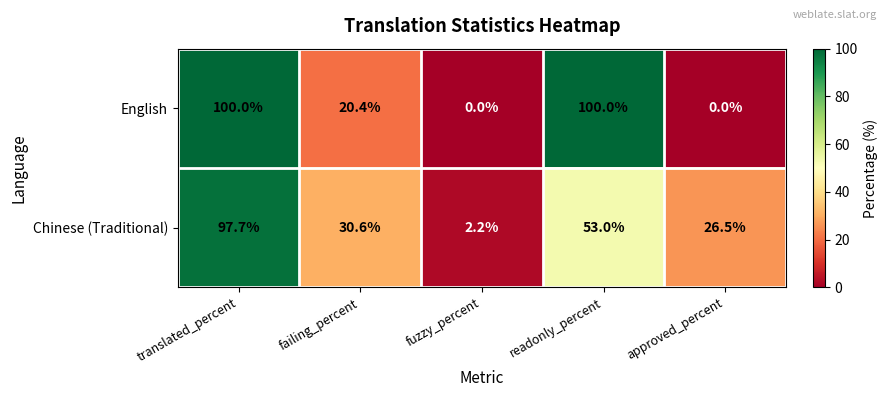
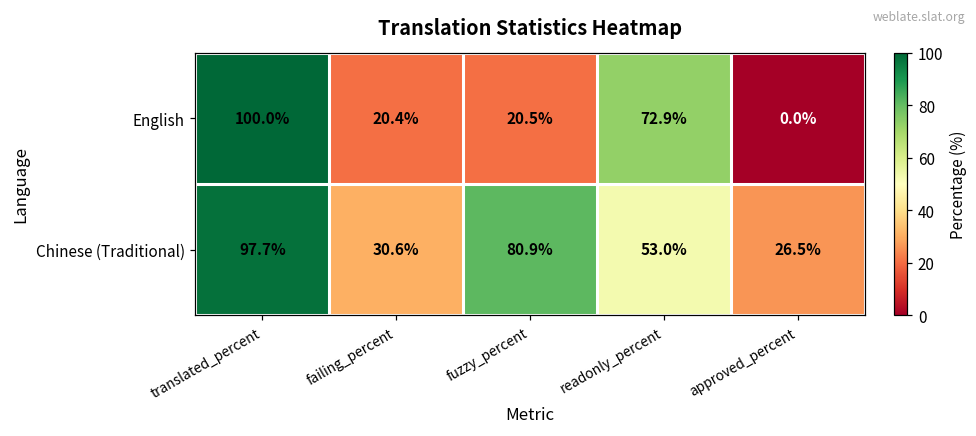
English, fuzzy_percent: 0.0% -> 20.5%
English, readonly_percent: 100.0% -> 72.9%
Chinese (Traditional), fuzzy_percent: 2.2% -> 80.9%
